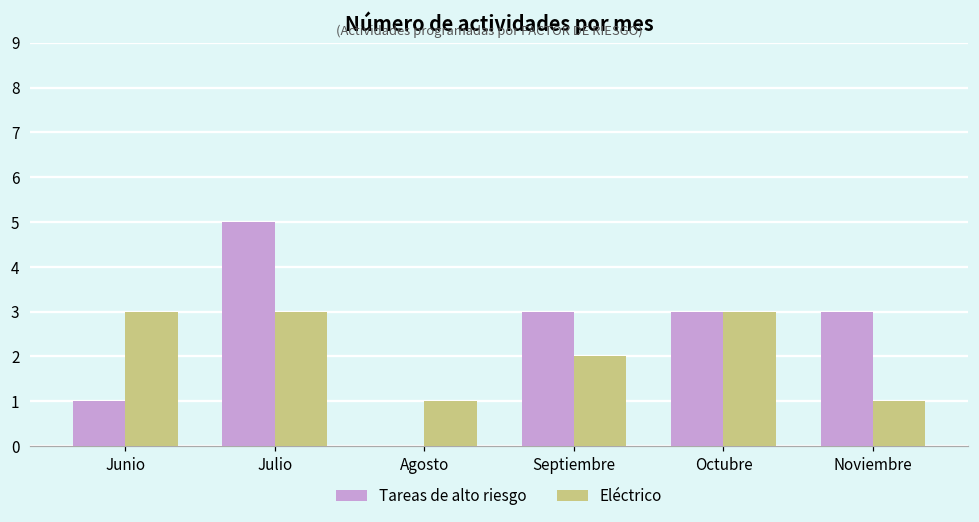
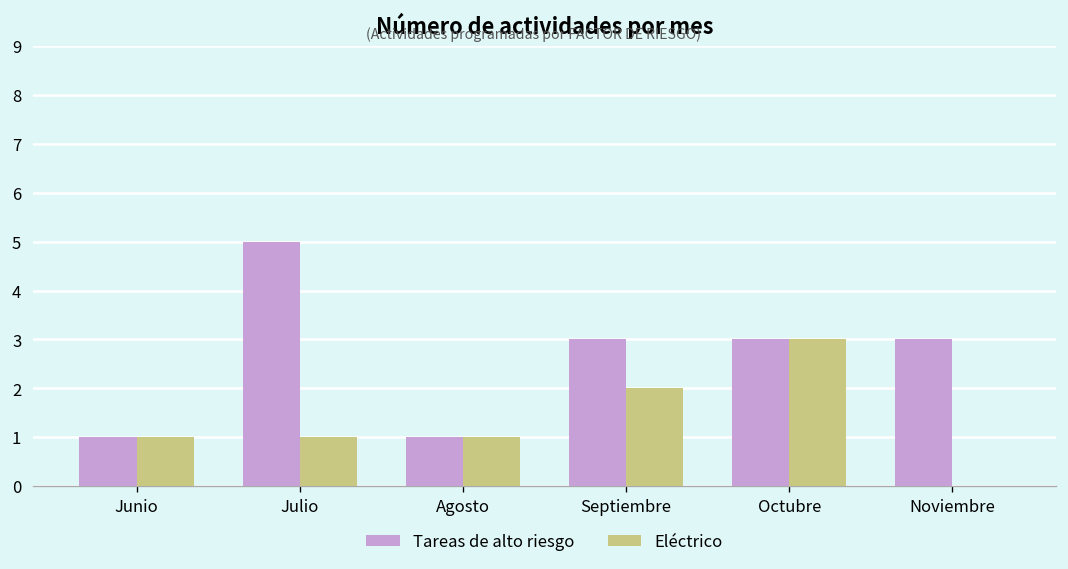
Eléctrico, Junio: 3 -> 1
Eléctrico, Julio: 3 -> 1
Tareas de alto riesgo, Agosto: 0 -> 1
Eléctrico, Noviembre: 1 -> 0
